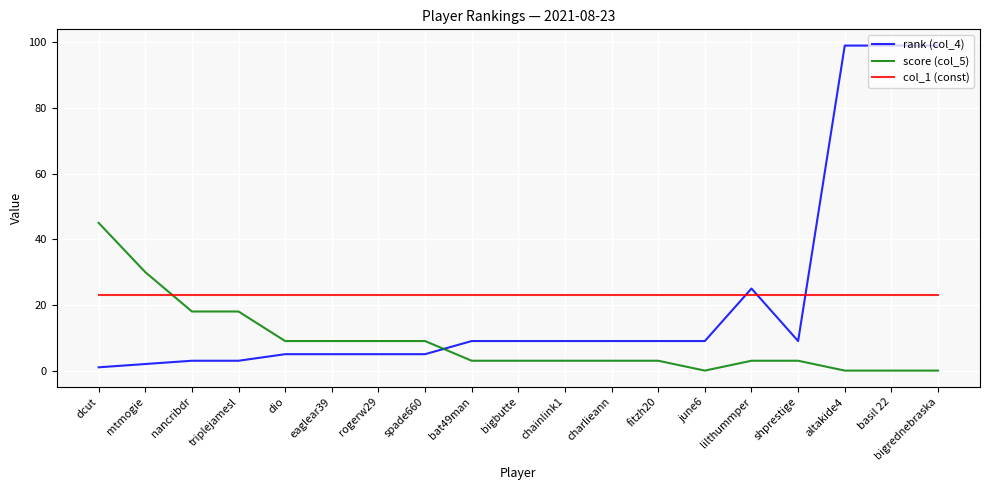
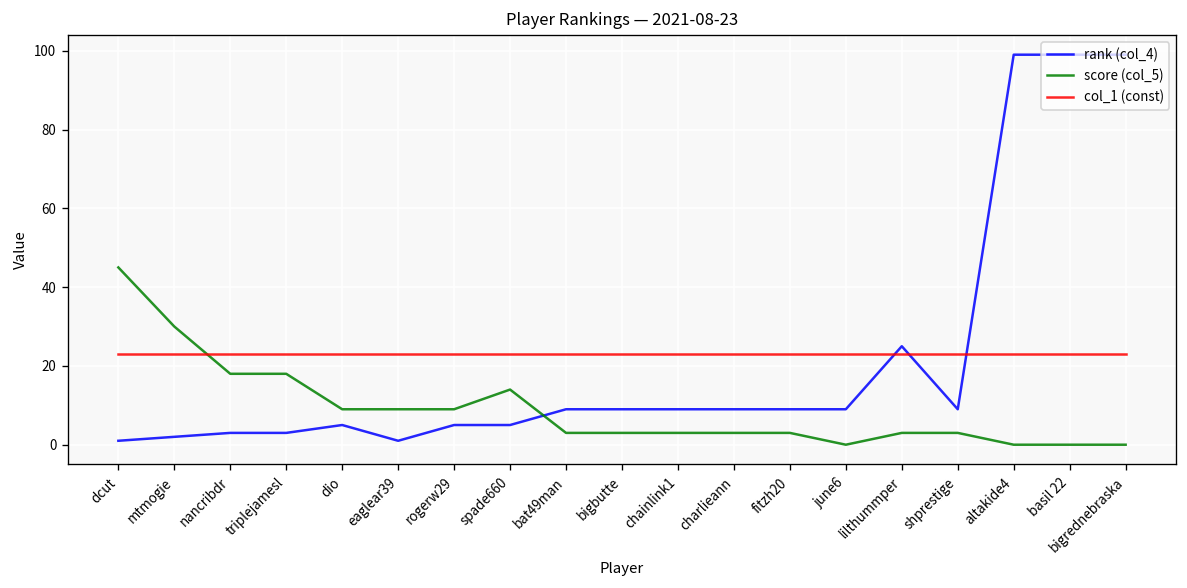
rank (col_4), eaglear39: 5 -> 1
score (col_5), spade660: 9 -> 14
